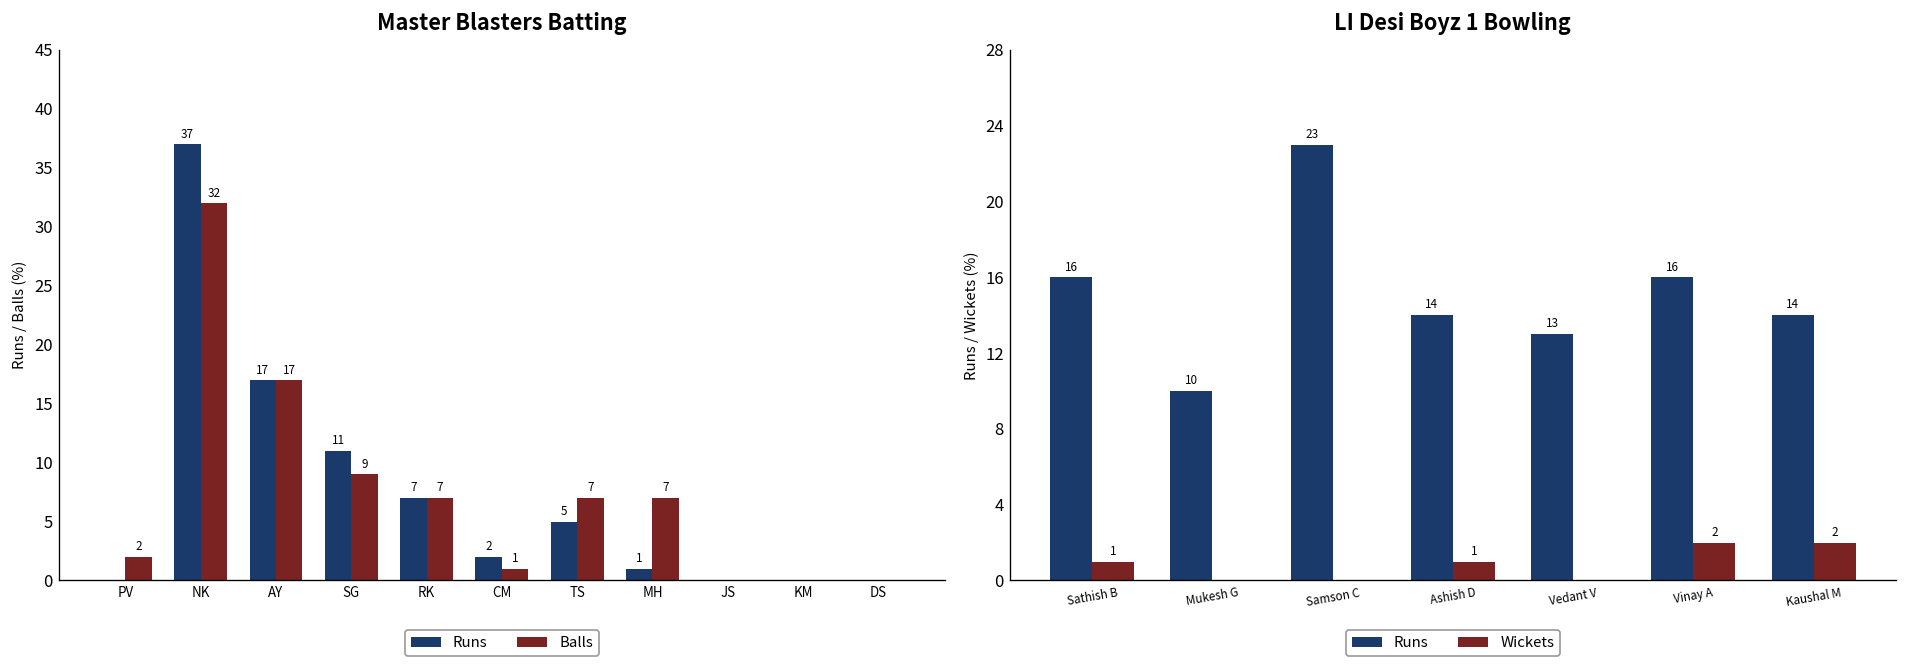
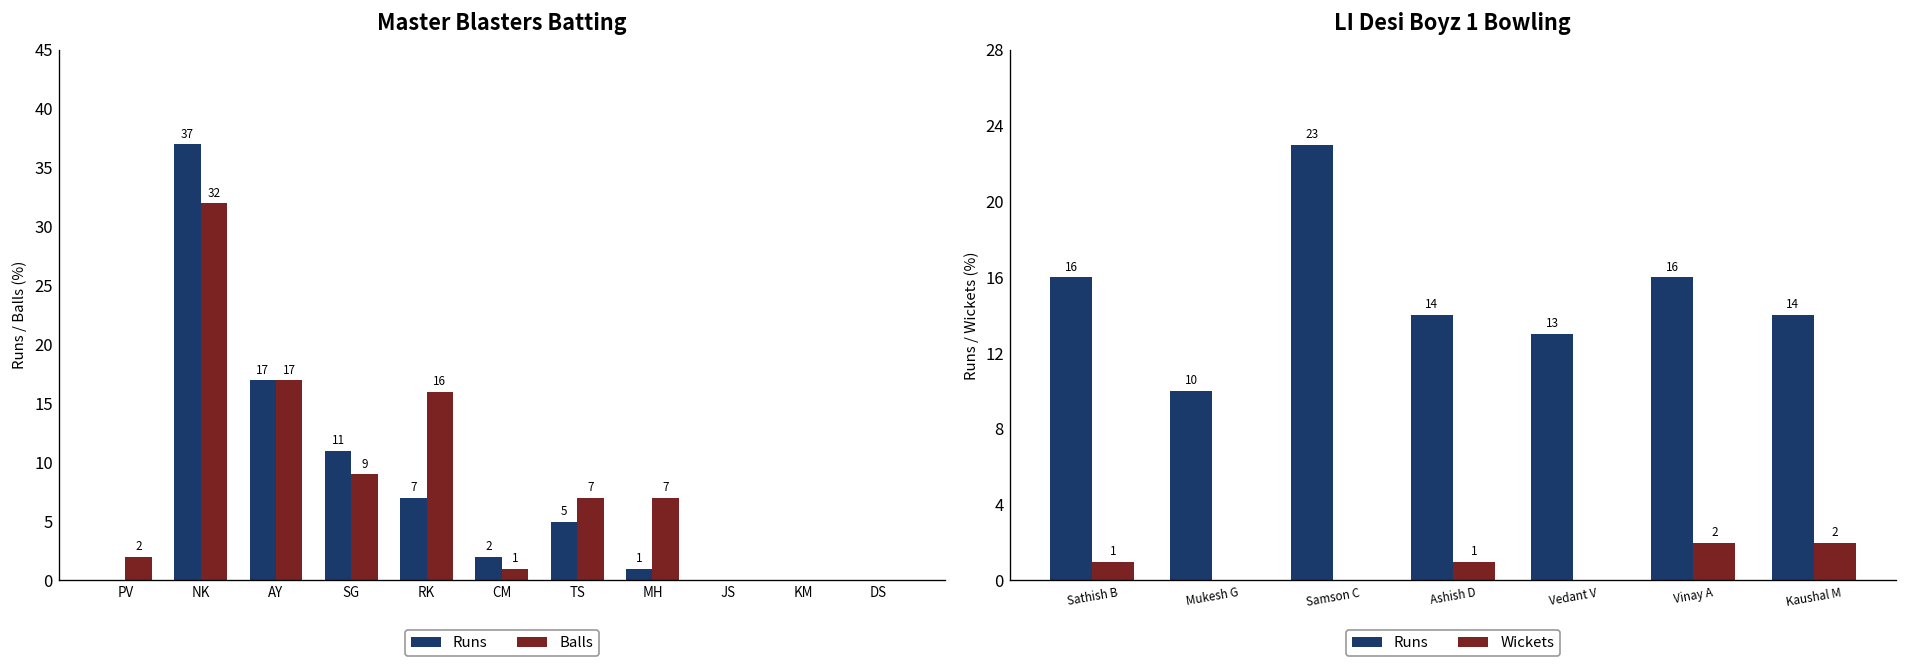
Master Blasters Batting, Balls, RK: 7 -> 16
